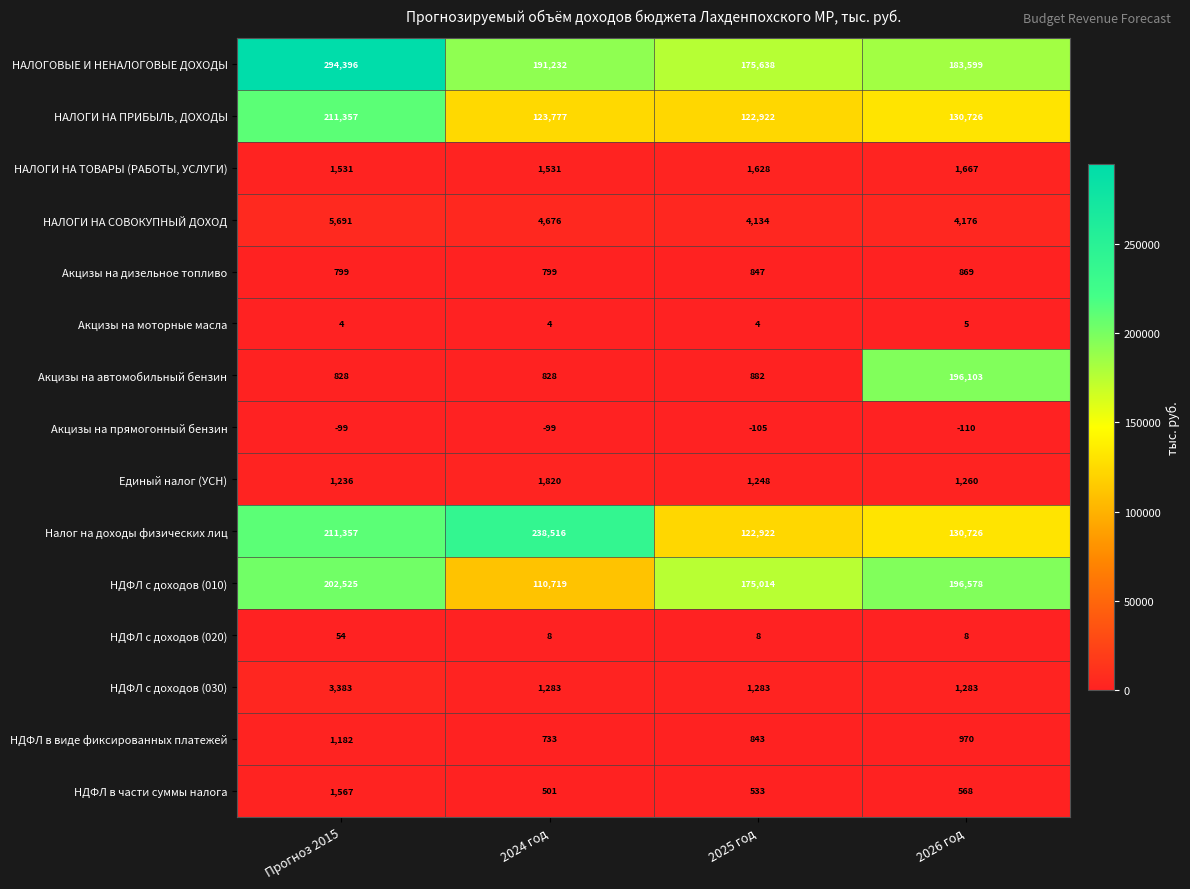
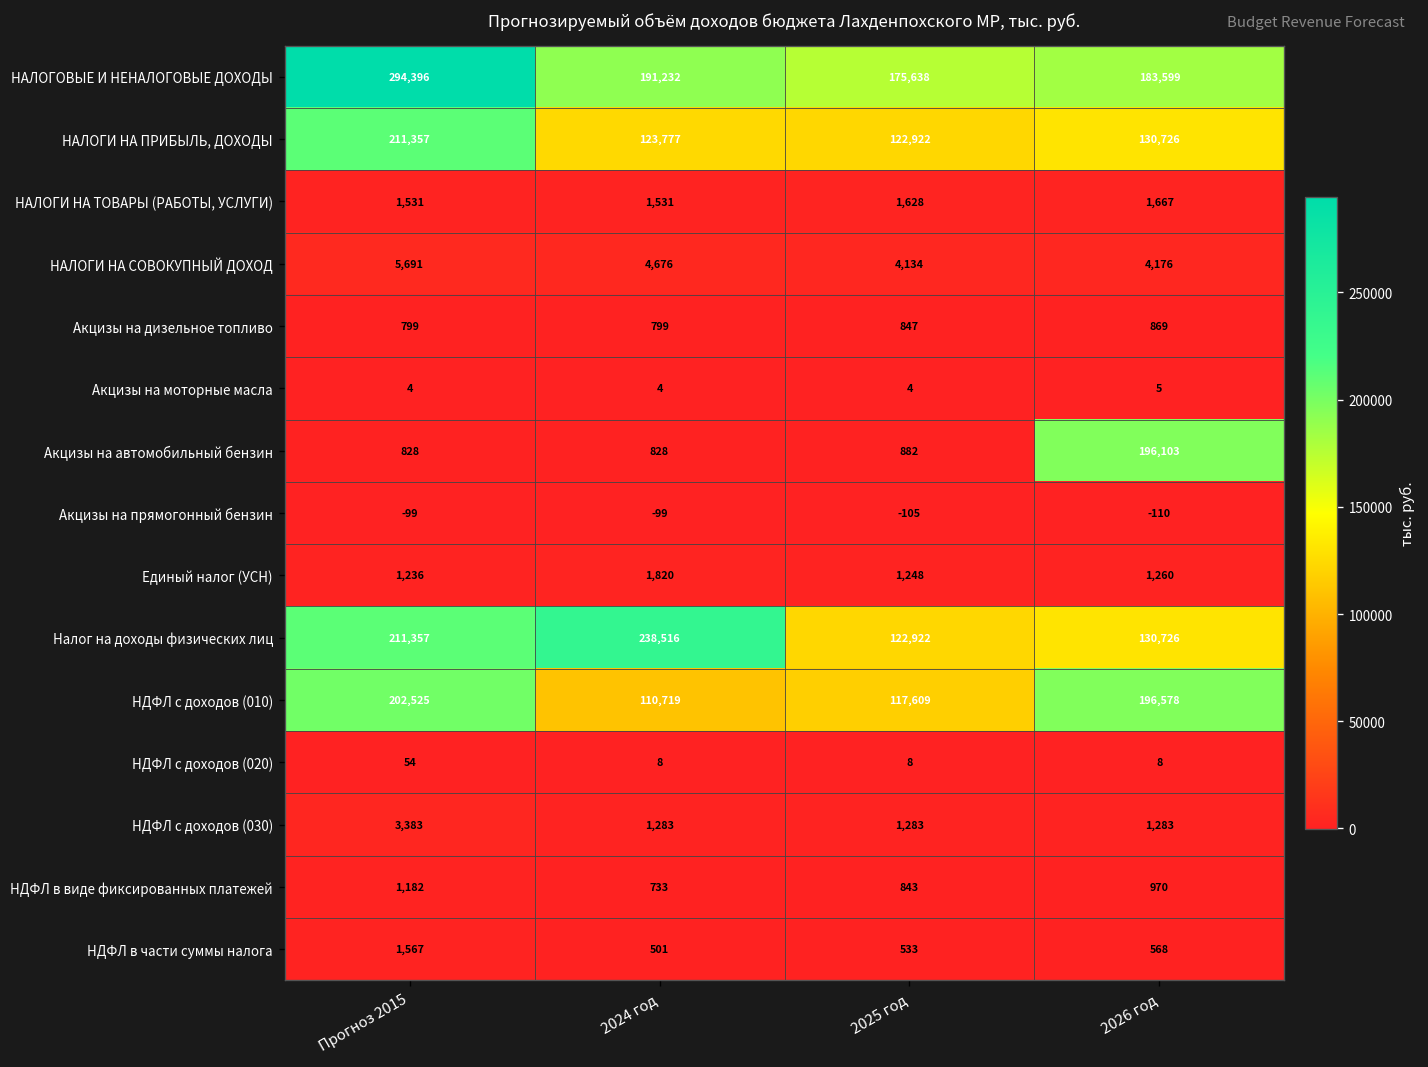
НДФЛ с доходов (010), 2025 год: 175,014 -> 117,609
